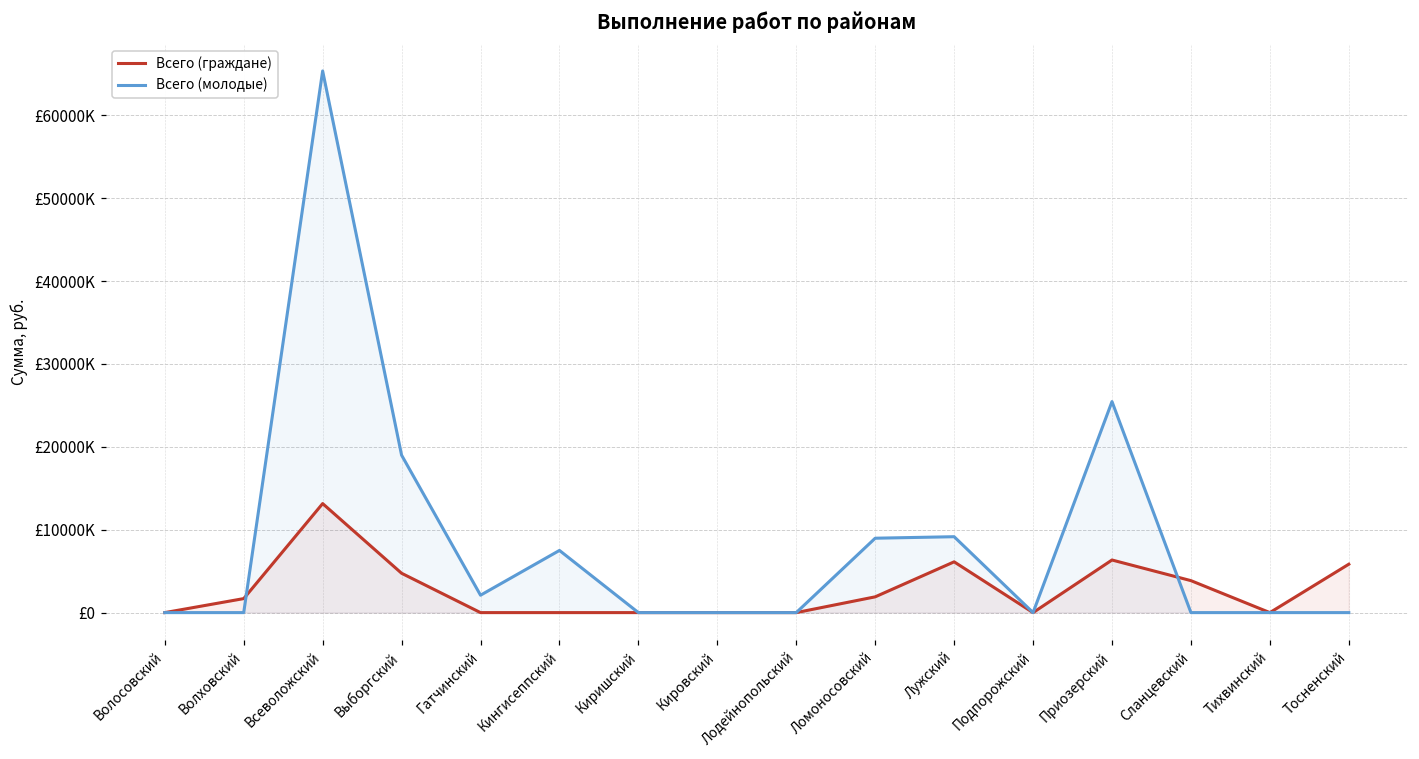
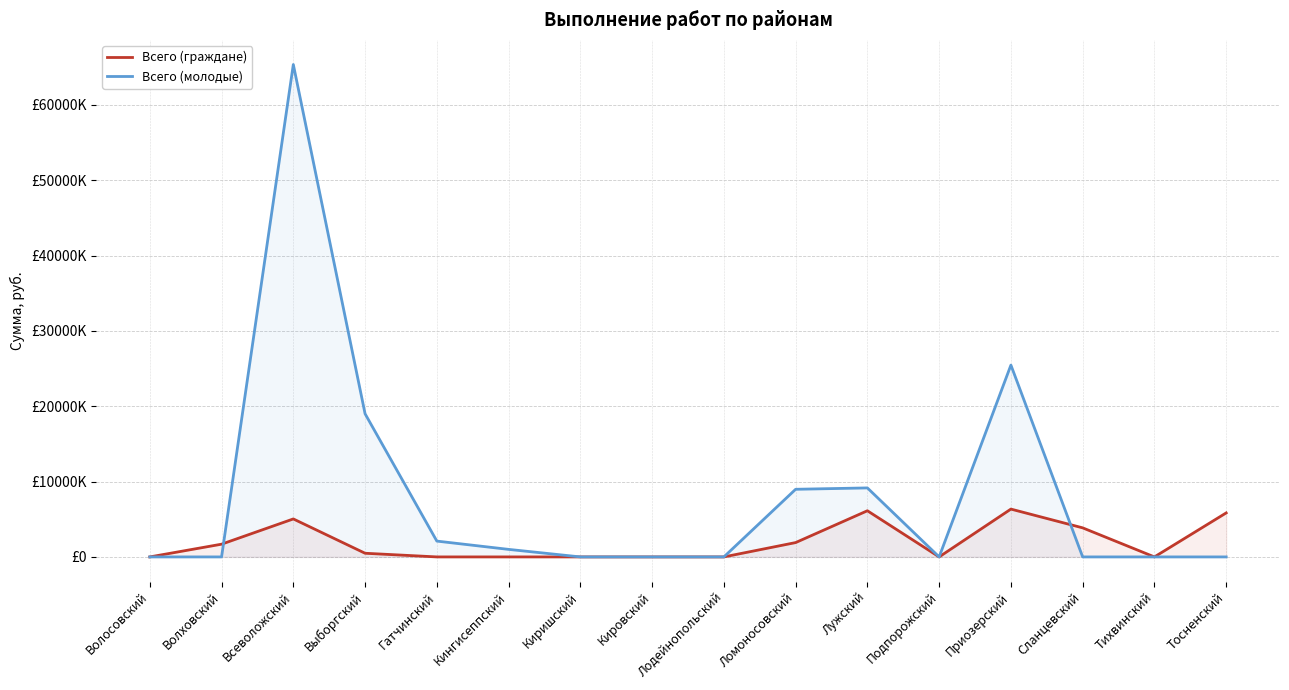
Всего (граждане), Всеволожский: £13000000 -> £5000000
Всего (граждане), Выборгский: £5000000 -> £0
Всего (молодые), Кингисеппский: £8000000 -> £1000000
